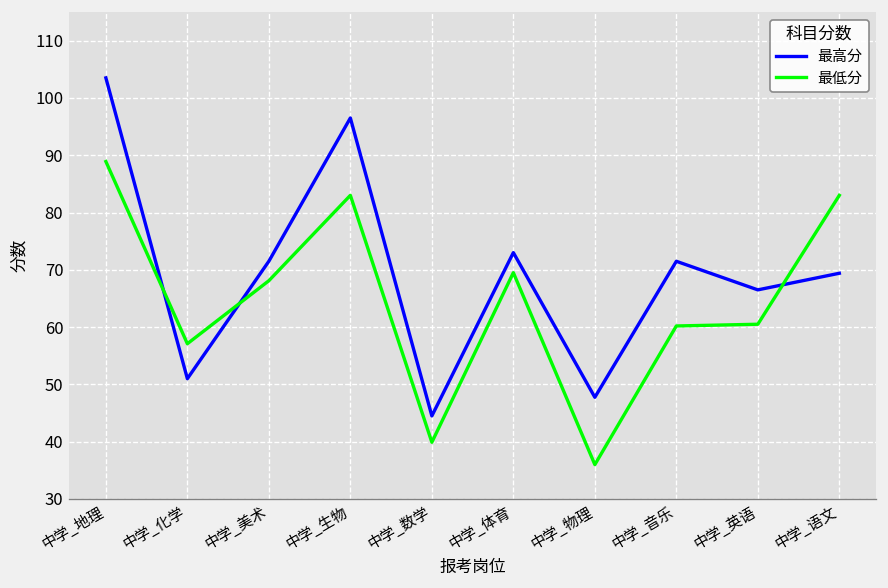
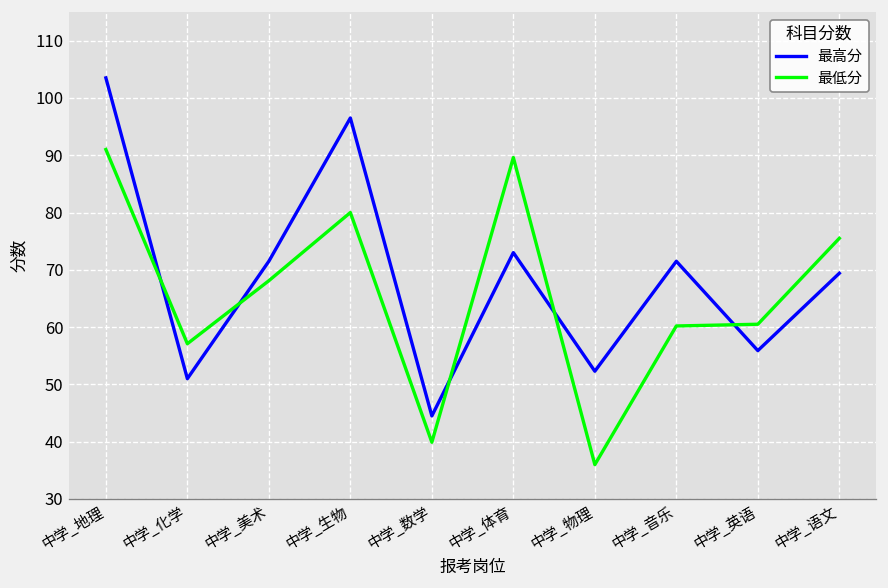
最低分, 中学_地理: 89 -> 91
最低分, 中学_生物: 83 -> 80
最低分, 中学_体育: 70 -> 90
最高分, 中学_物理: 48 -> 52
最高分, 中学_英语: 67 -> 56
最低分, 中学_语文: 83 -> 76
